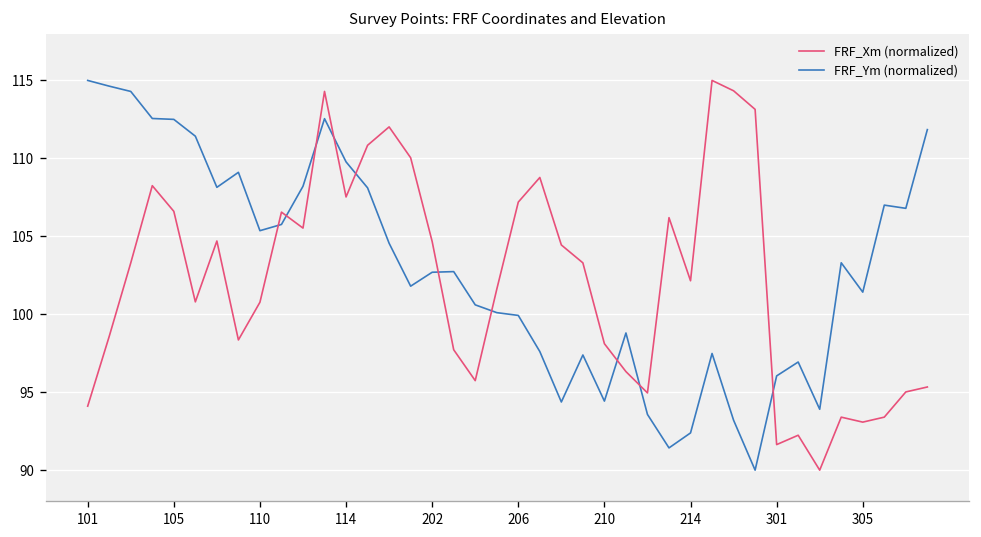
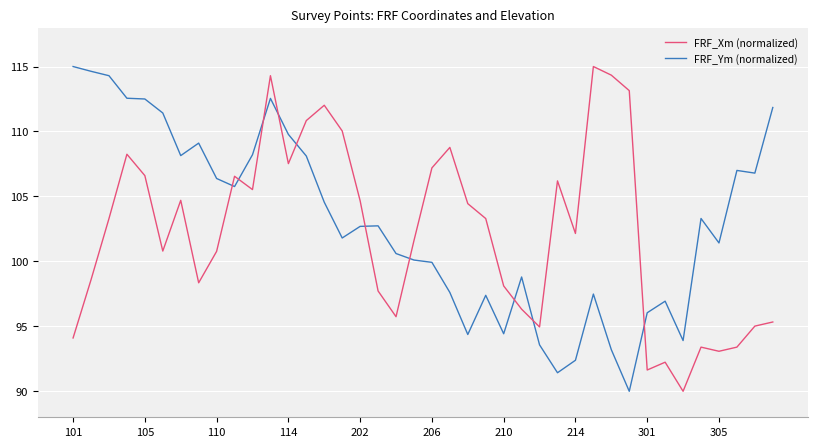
FRF_Ym (normalized), 110: 105.4 -> 106.4
